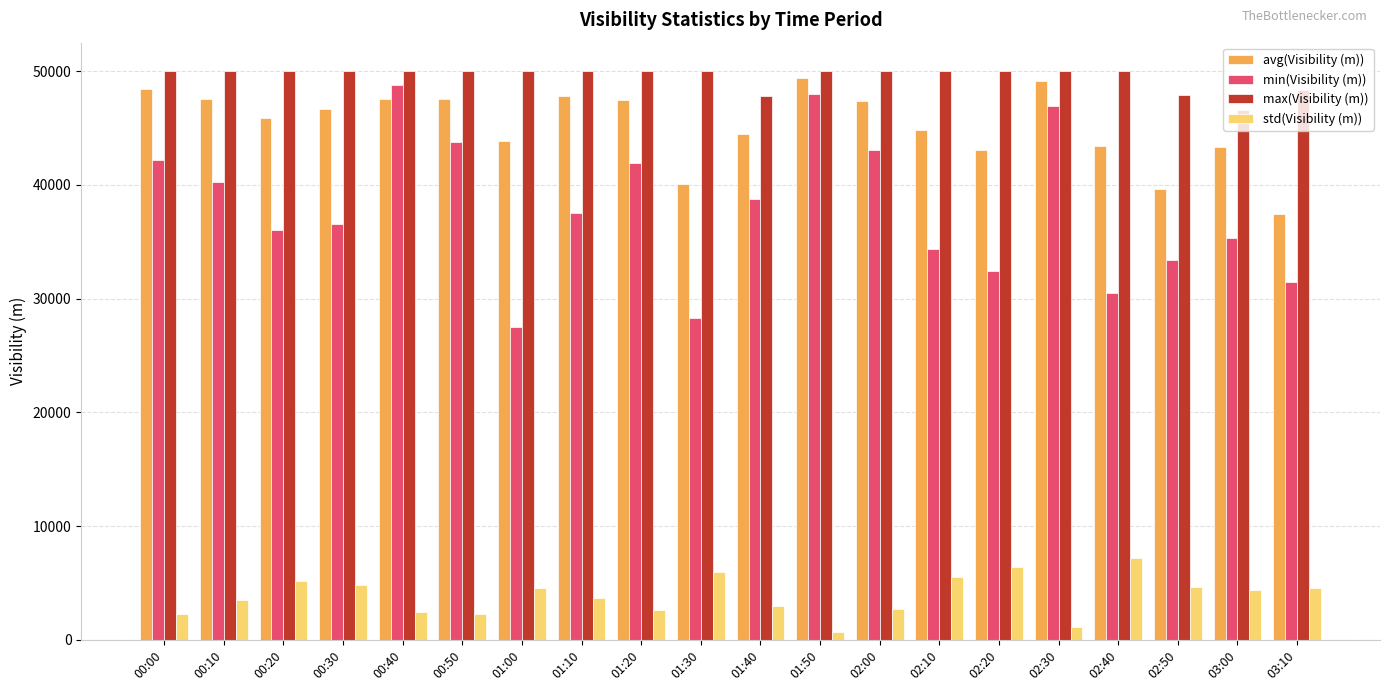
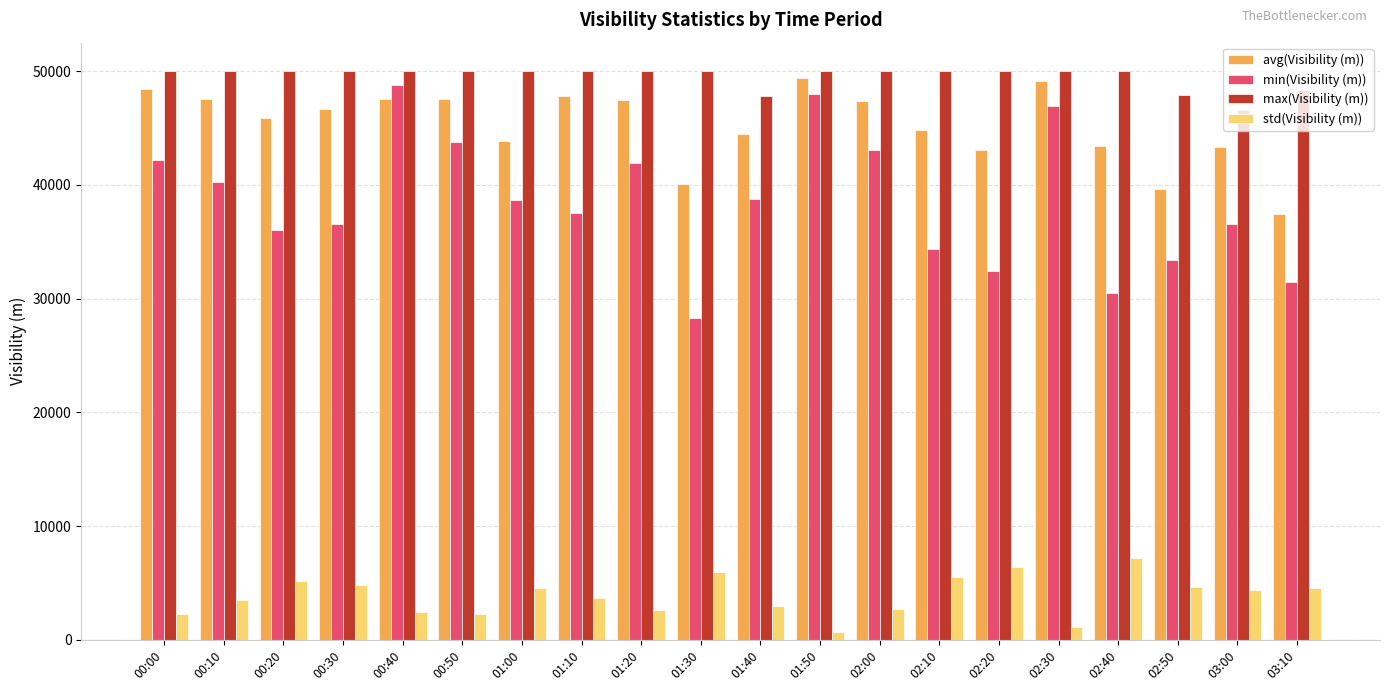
min(Visibility (m)), 01:00: 27500 -> 38600
min(Visibility (m)), 03:00: 35300 -> 36600
